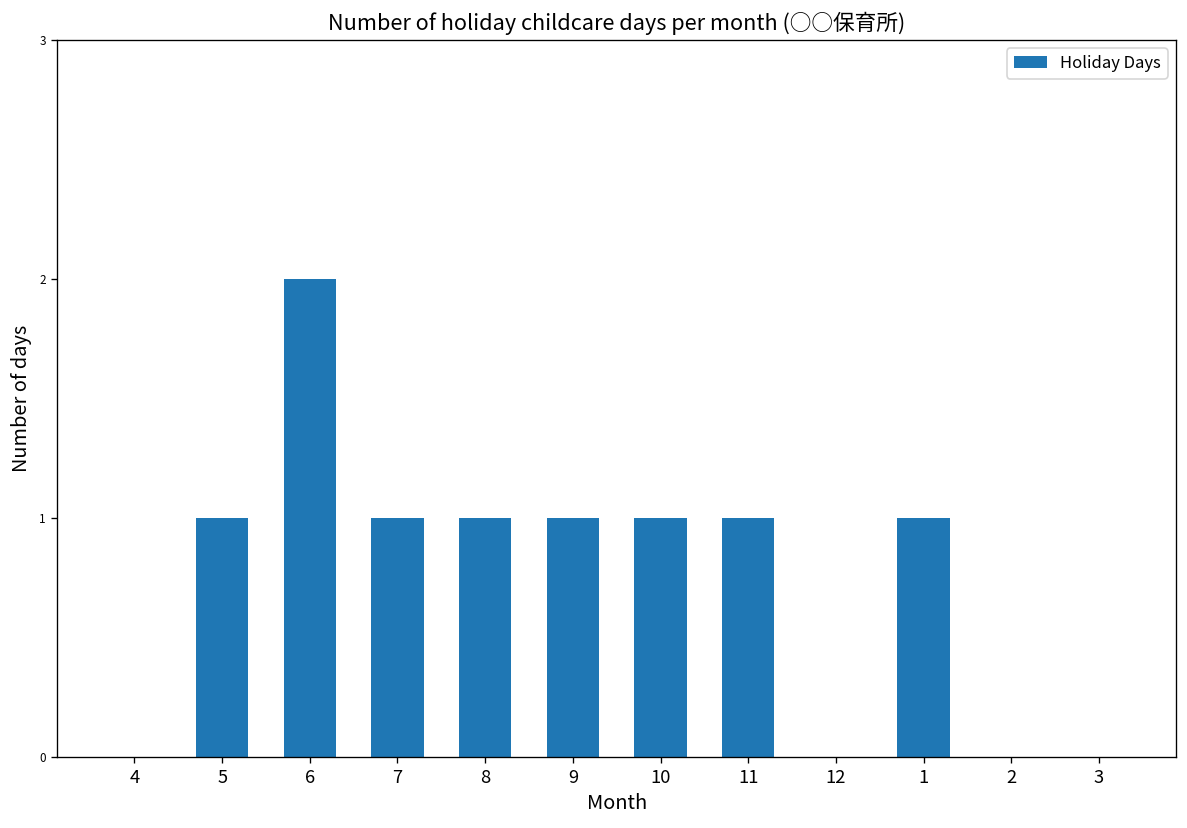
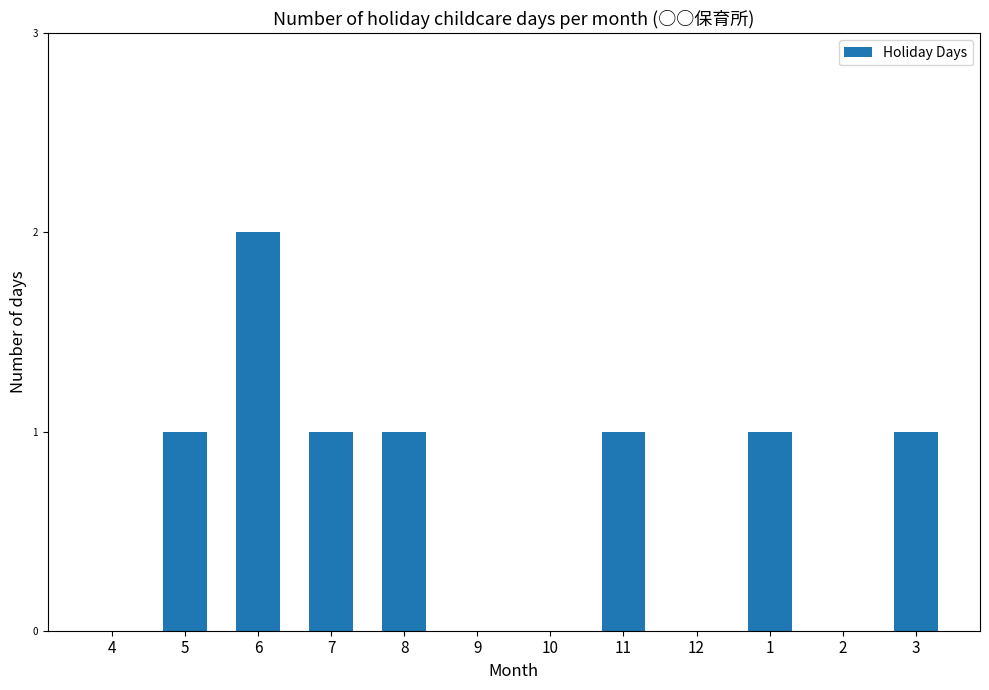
9: 1 -> 0
10: 1 -> 0
3: 0 -> 1
